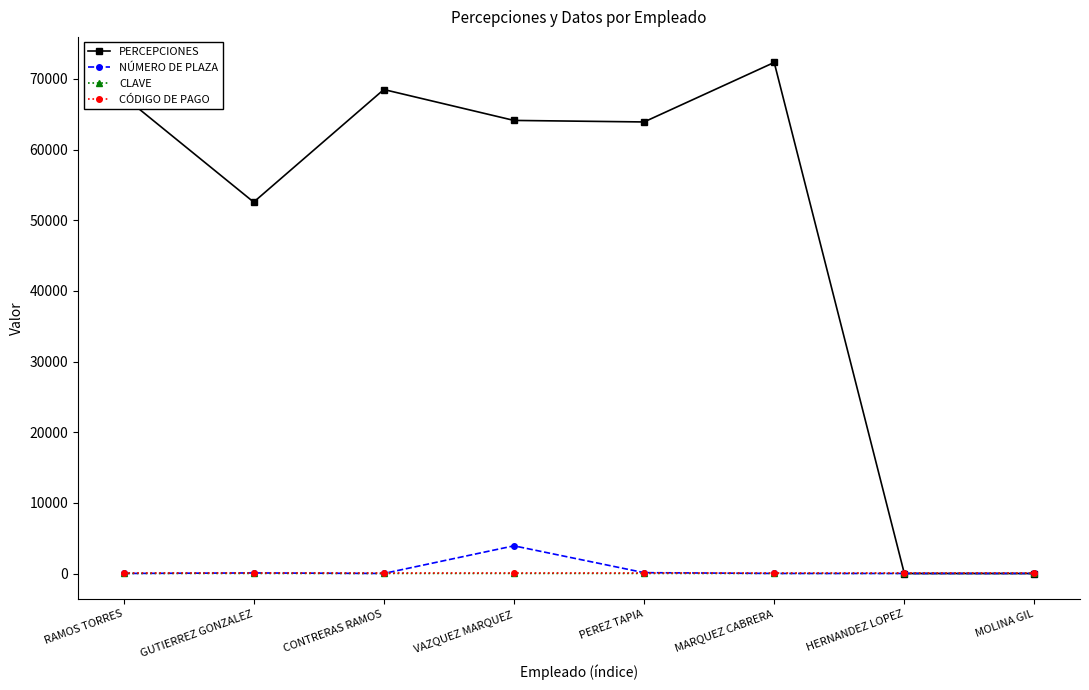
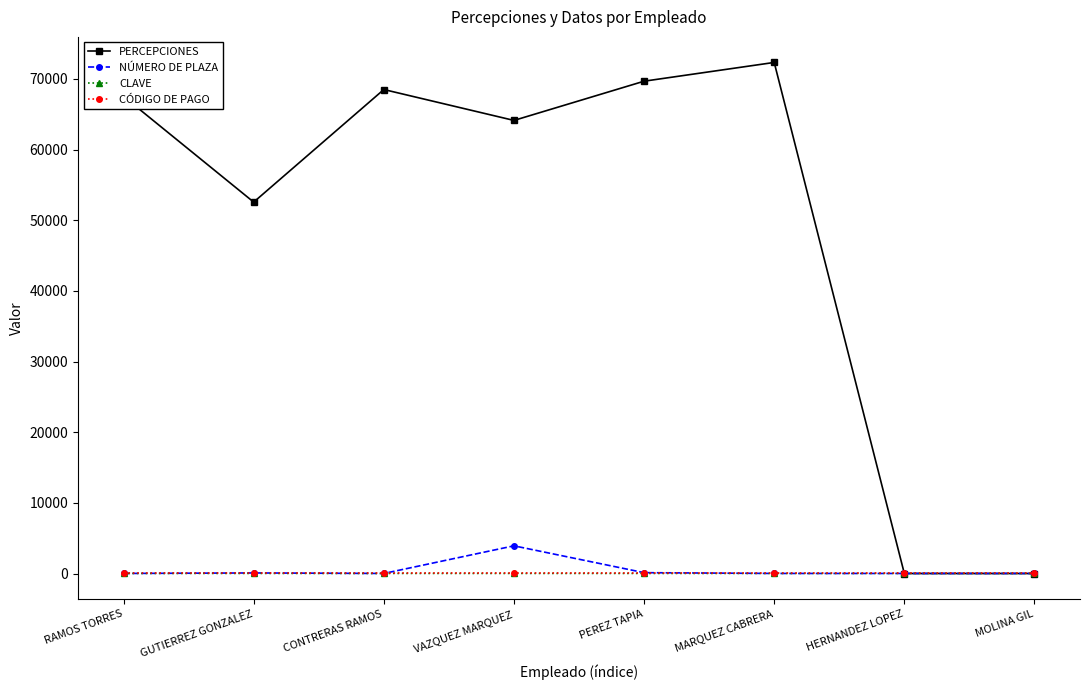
PERCEPCIONES, PEREZ TAPIA: 64000 -> 70000
